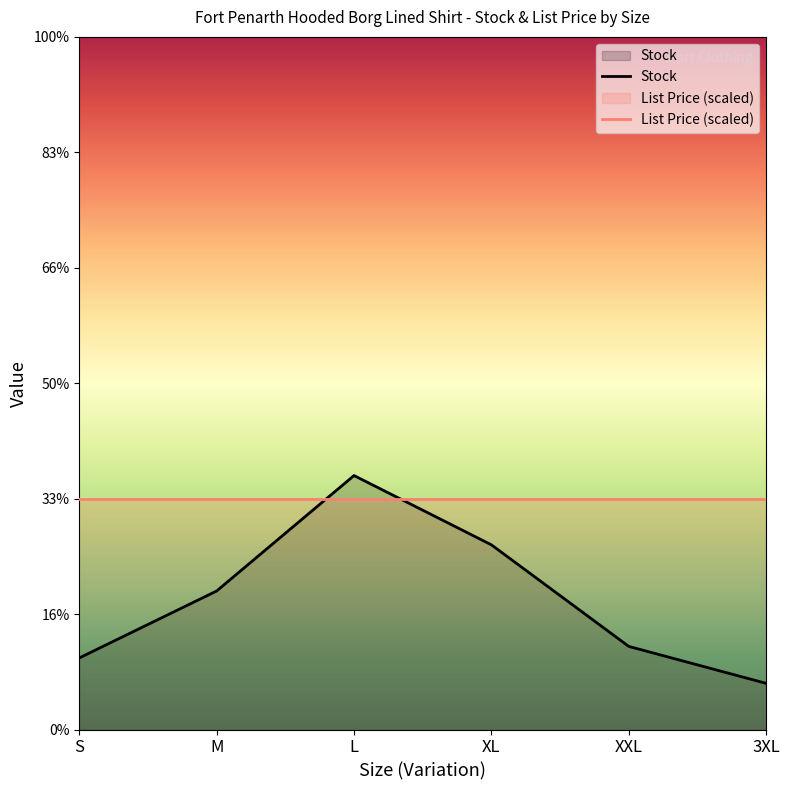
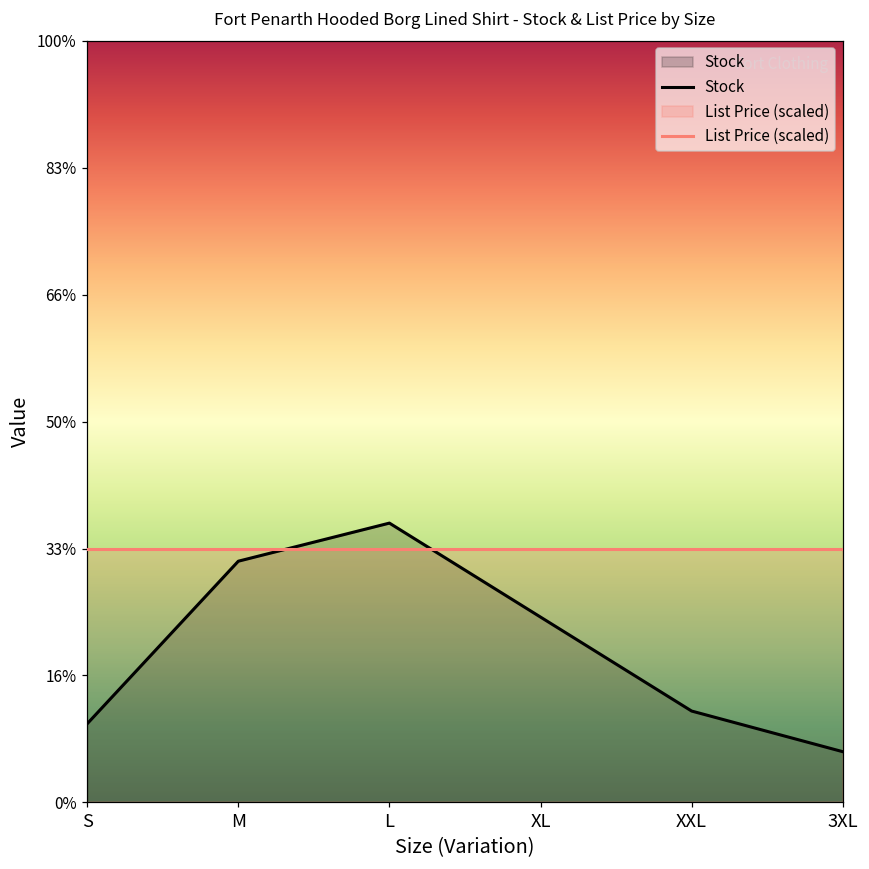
Stock, M: 20% -> 32%
Stock, XL: 27% -> 24%
